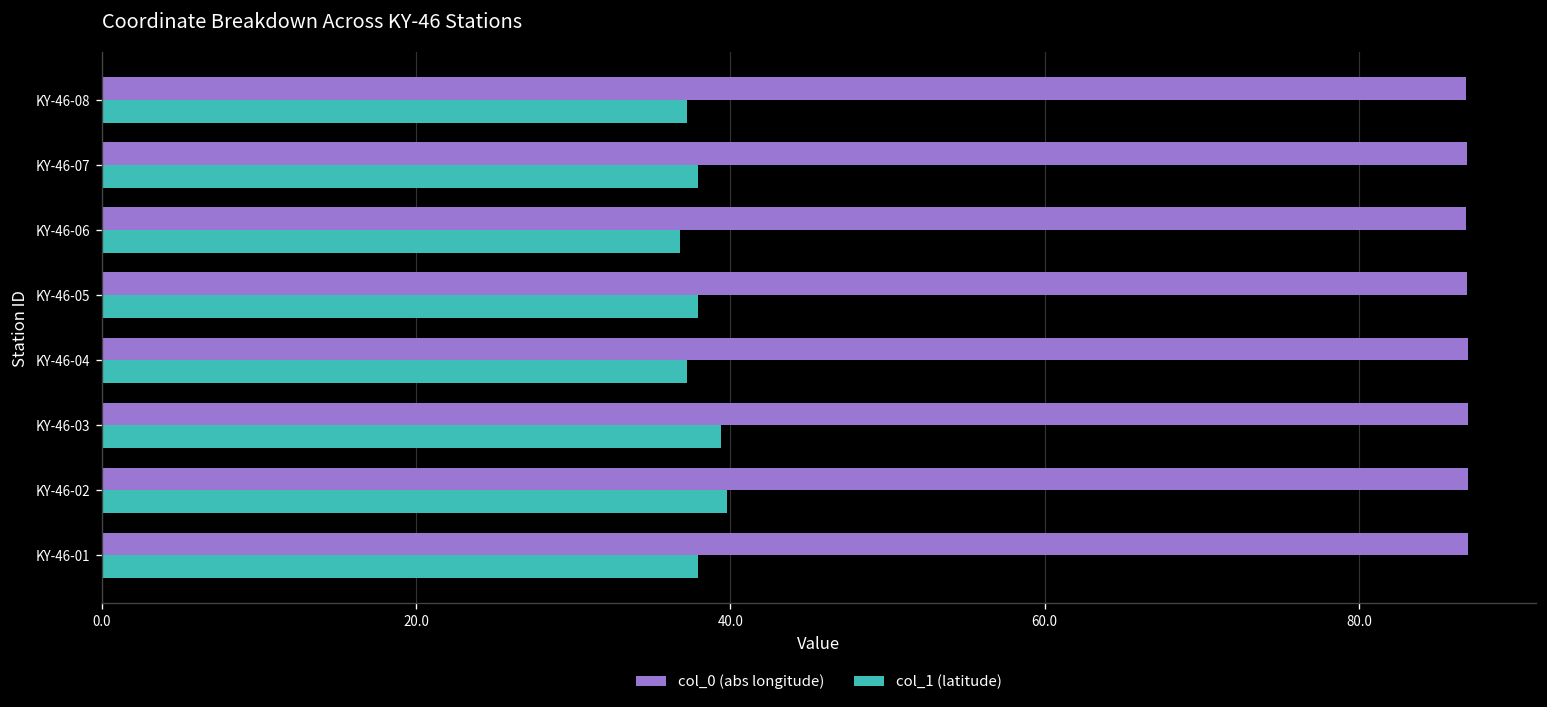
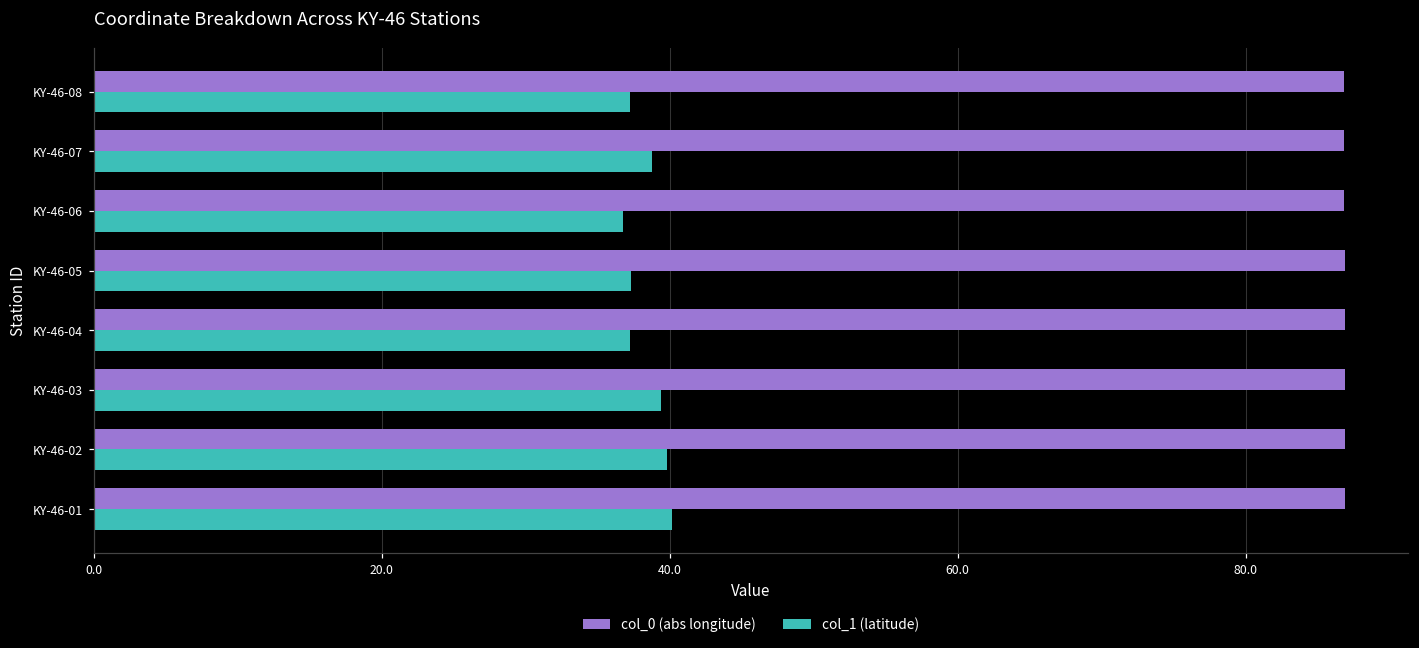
col_1 (latitude), KY-46-07: 37.9 -> 38.8
col_1 (latitude), KY-46-05: 37.9 -> 37.3
col_1 (latitude), KY-46-01: 37.9 -> 40.1
